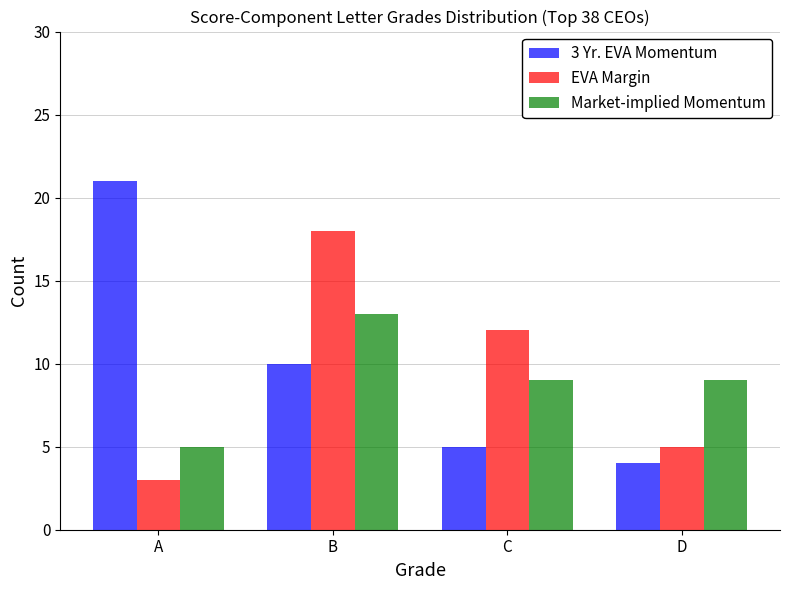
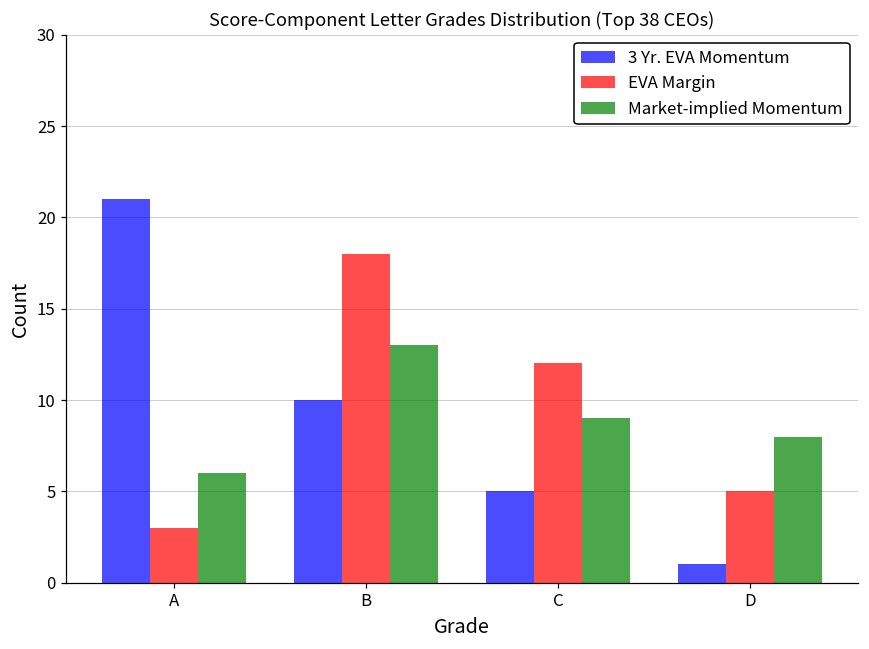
Market-implied Momentum, A: 5 -> 6
3 Yr. EVA Momentum, D: 4 -> 1
Market-implied Momentum, D: 9 -> 8
